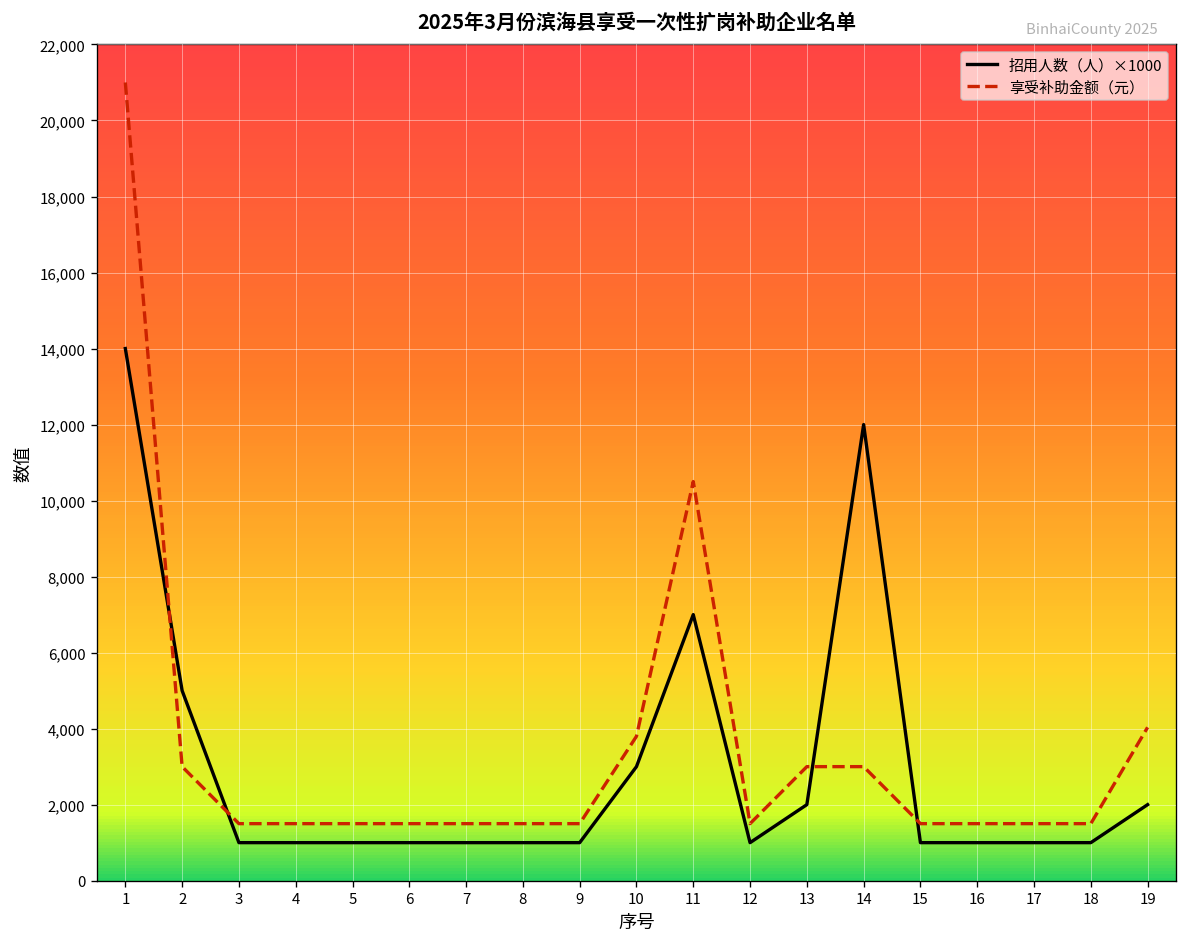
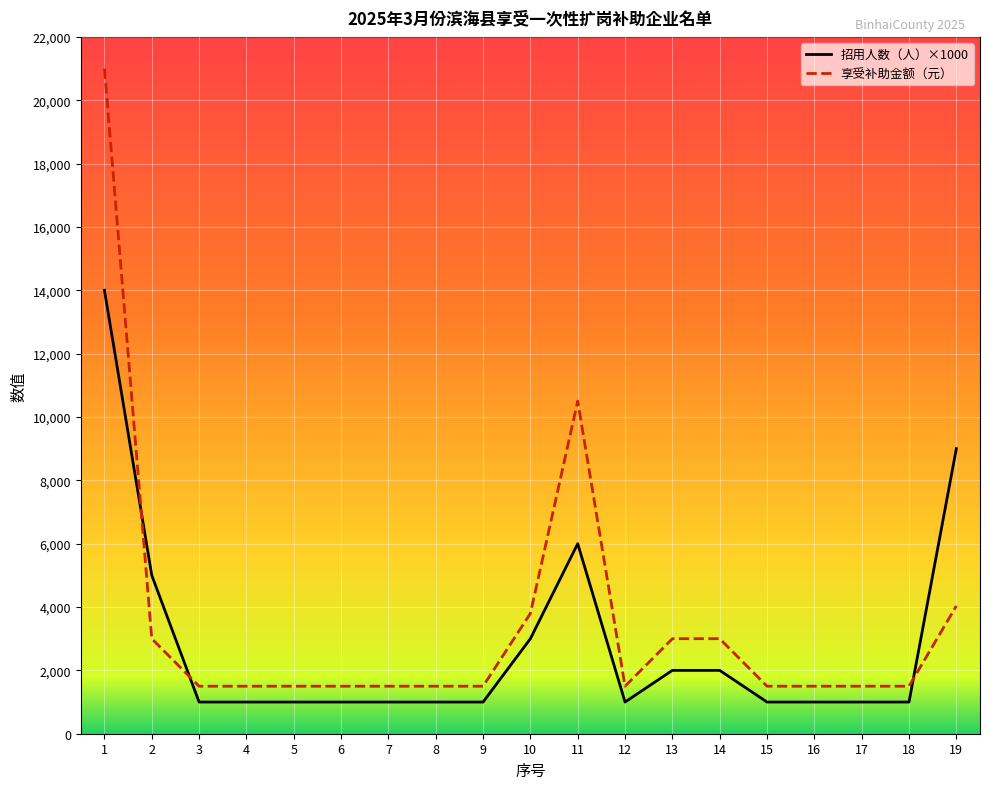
招用人数（人）×1000, 11: 7,000 -> 6,000
招用人数（人）×1000, 14: 12,000 -> 2,000
招用人数（人）×1000, 19: 2,000 -> 9,000
